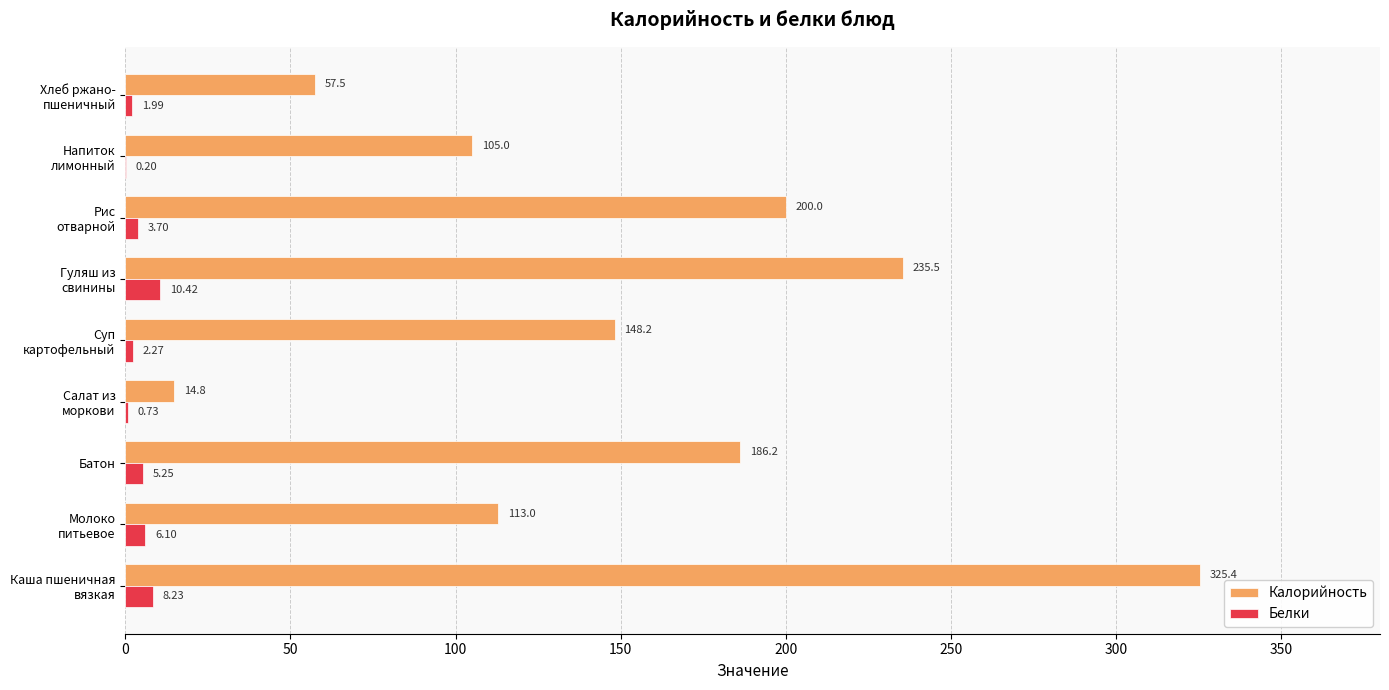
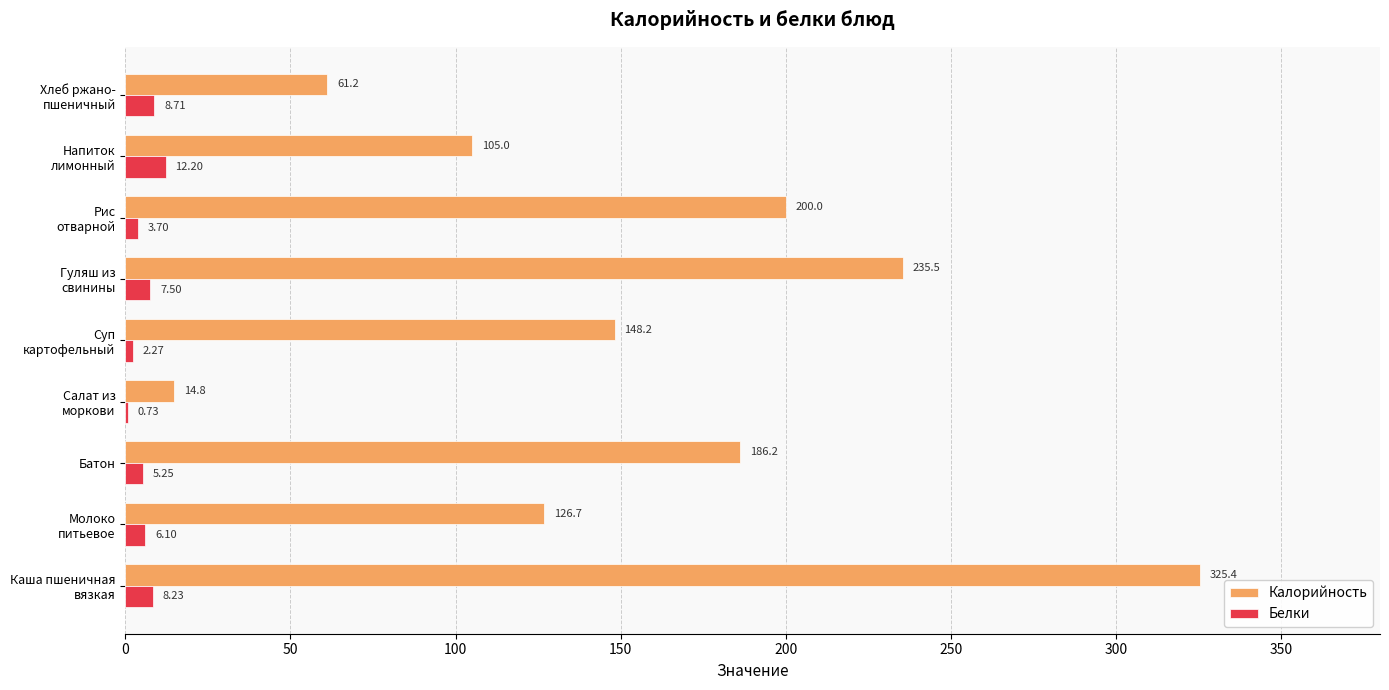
Калорийность, Хлеб ржано- пшеничный: 57.5 -> 61.2
Белки, Хлеб ржано- пшеничный: 1.99 -> 8.71
Белки, Напиток лимонный: 0.20 -> 12.20
Белки, Гуляш из свинины: 10.42 -> 7.50
Калорийность, Молоко питьевое: 113.0 -> 126.7
